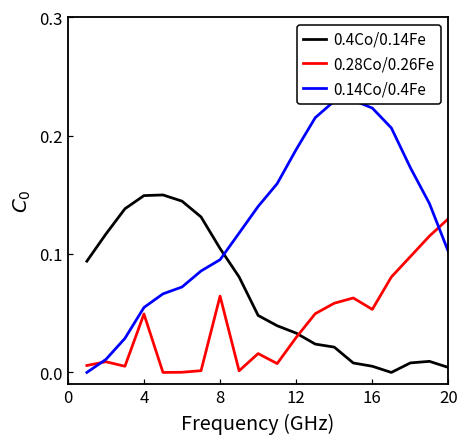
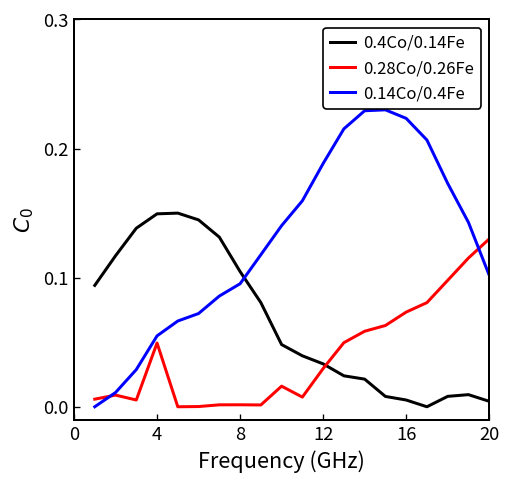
0.28Co/0.26Fe, 8: 0.065 -> 0.002
0.28Co/0.26Fe, 16: 0.053 -> 0.073
